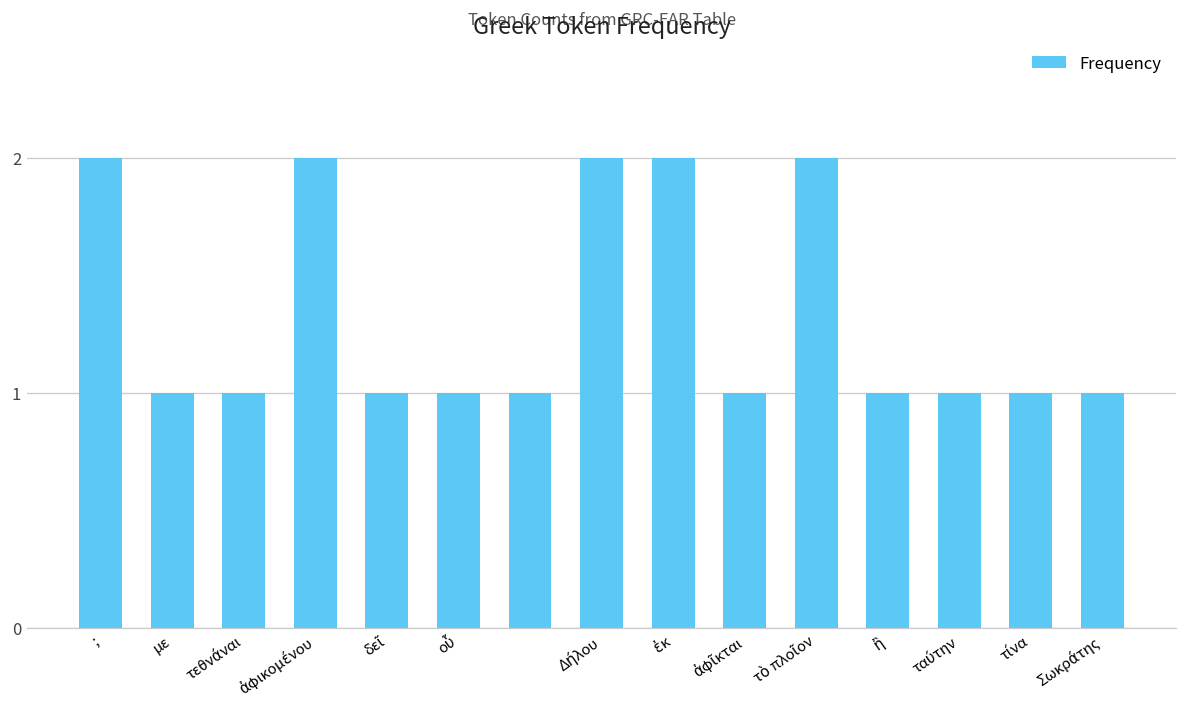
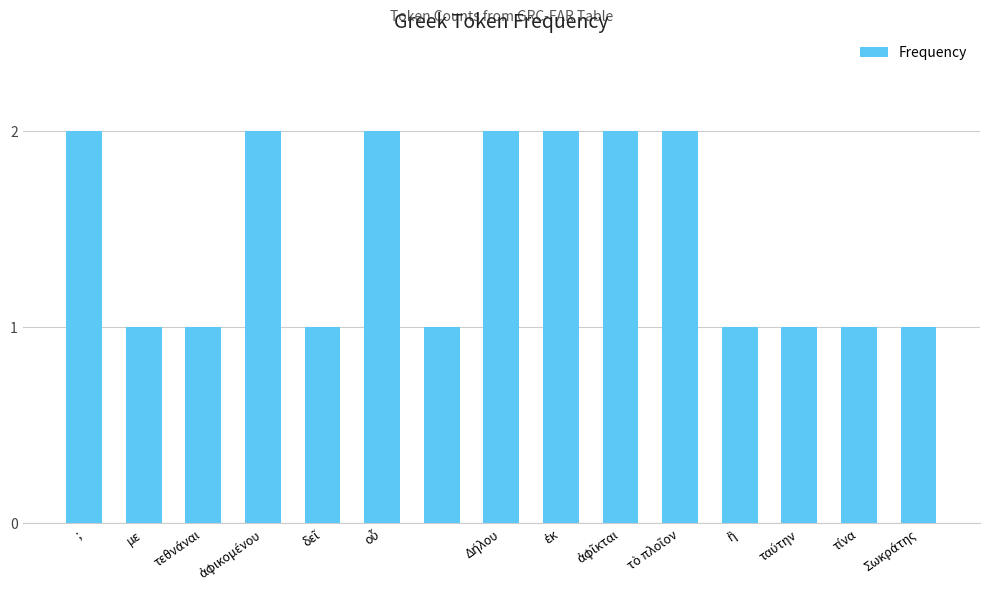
οὗ: 1 -> 2
ἀφῖκται: 1 -> 2
